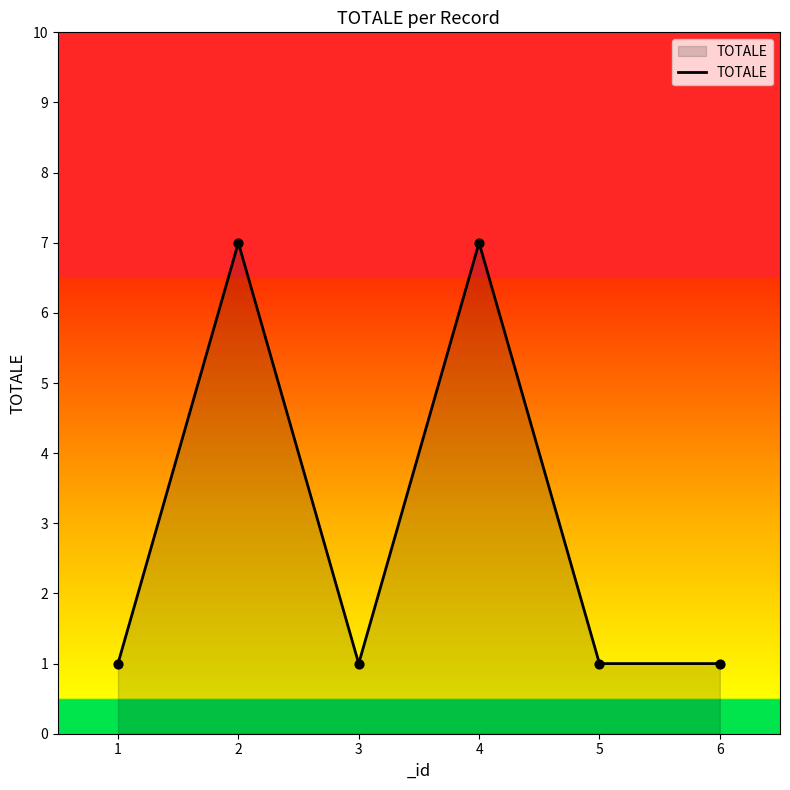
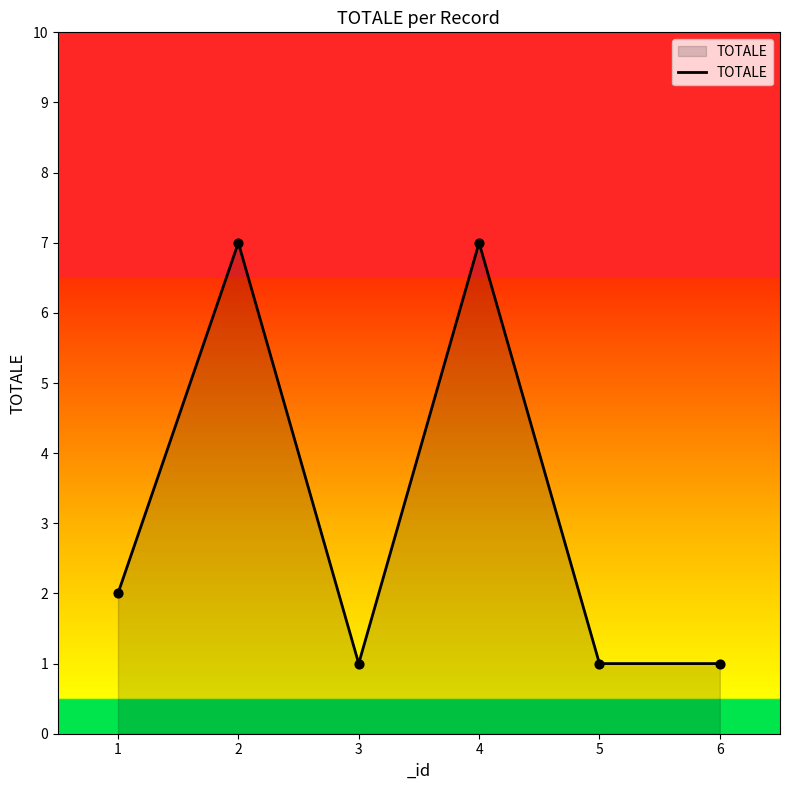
1: 1 -> 2
